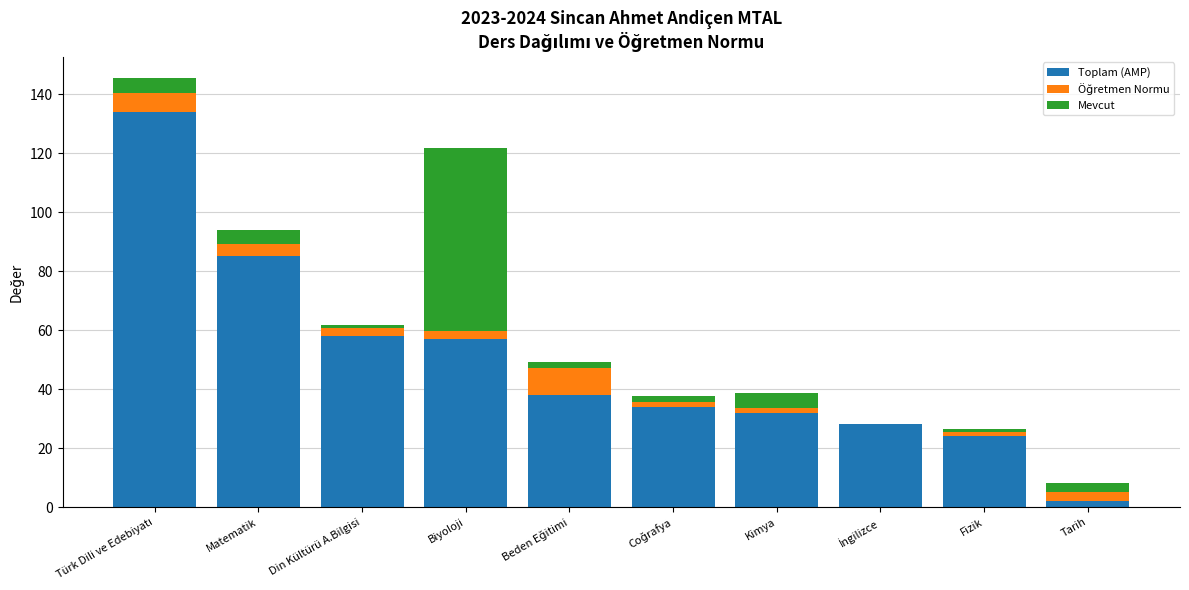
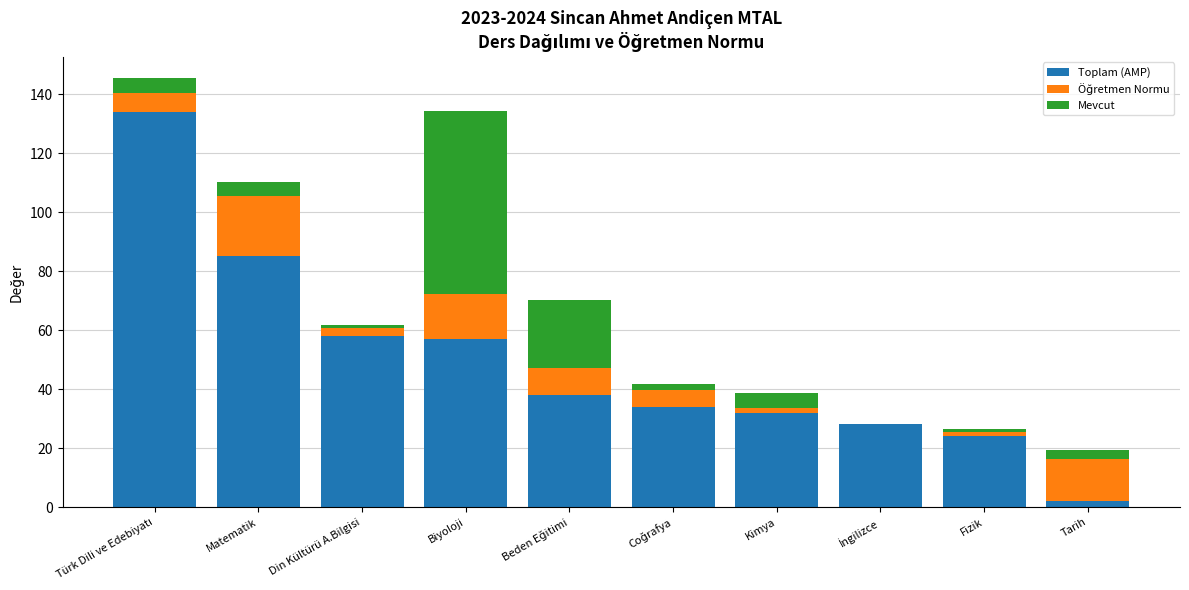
Öğretmen Normu, Matematik: 4 -> 20
Öğretmen Normu, Biyoloji: 3 -> 15
Mevcut, Beden Eğitimi: 2 -> 23
Öğretmen Normu, Coğrafya: 2 -> 6
Öğretmen Normu, Tarih: 3 -> 14
